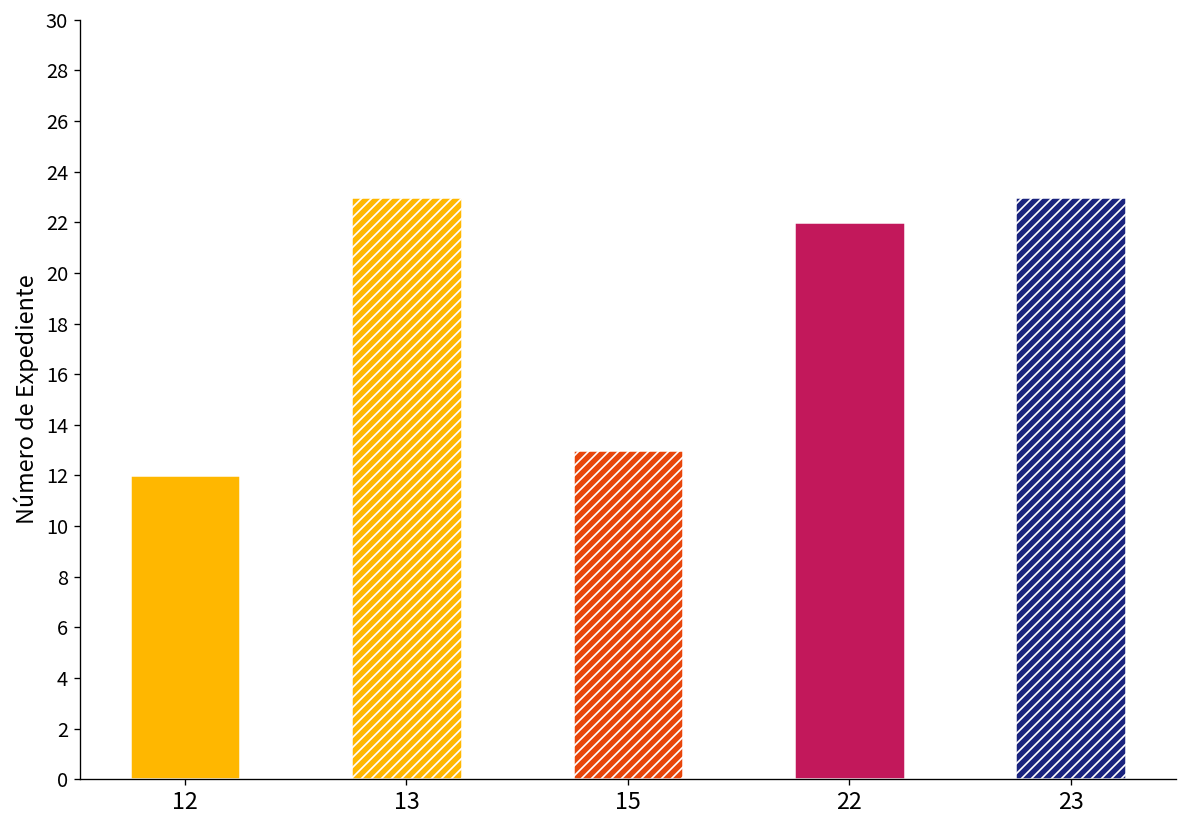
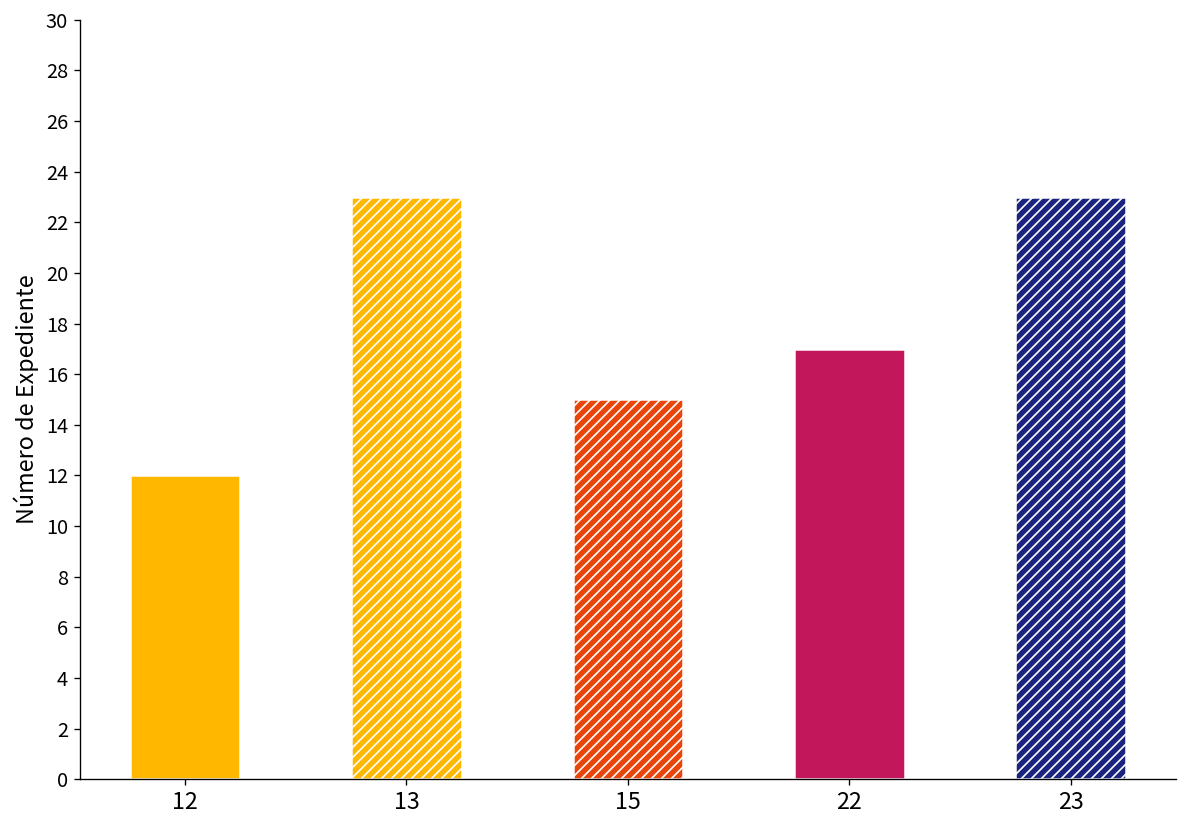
15: 13 -> 15
22: 22 -> 17
